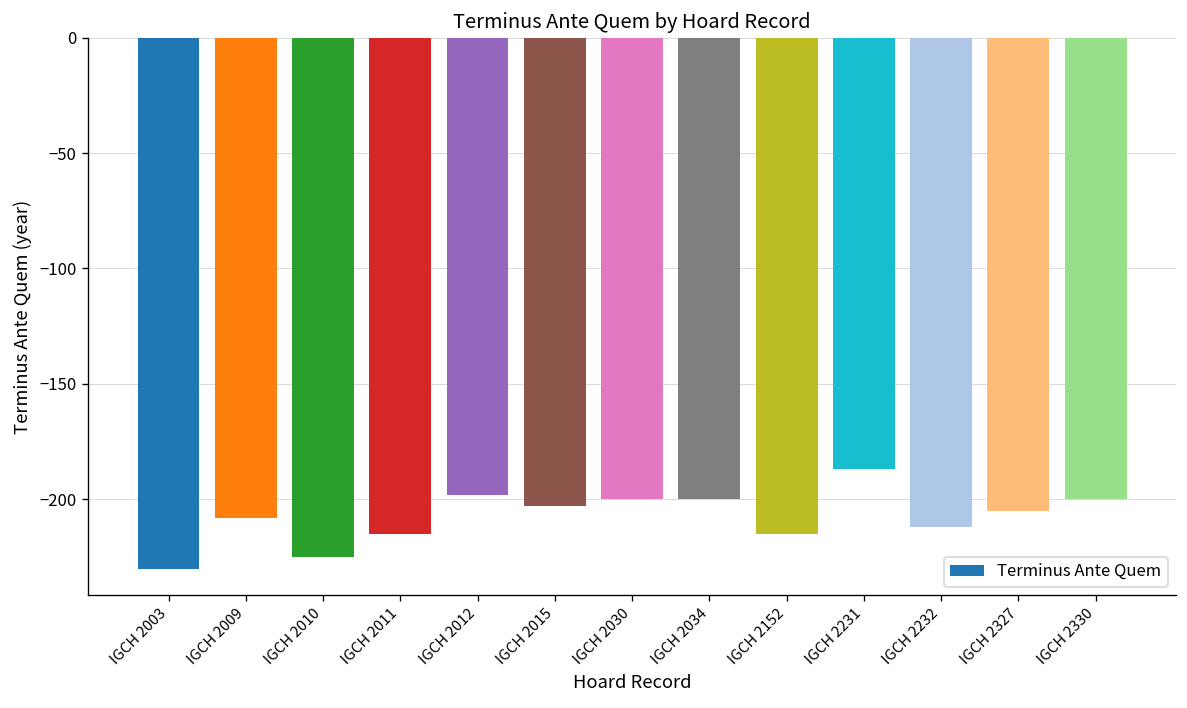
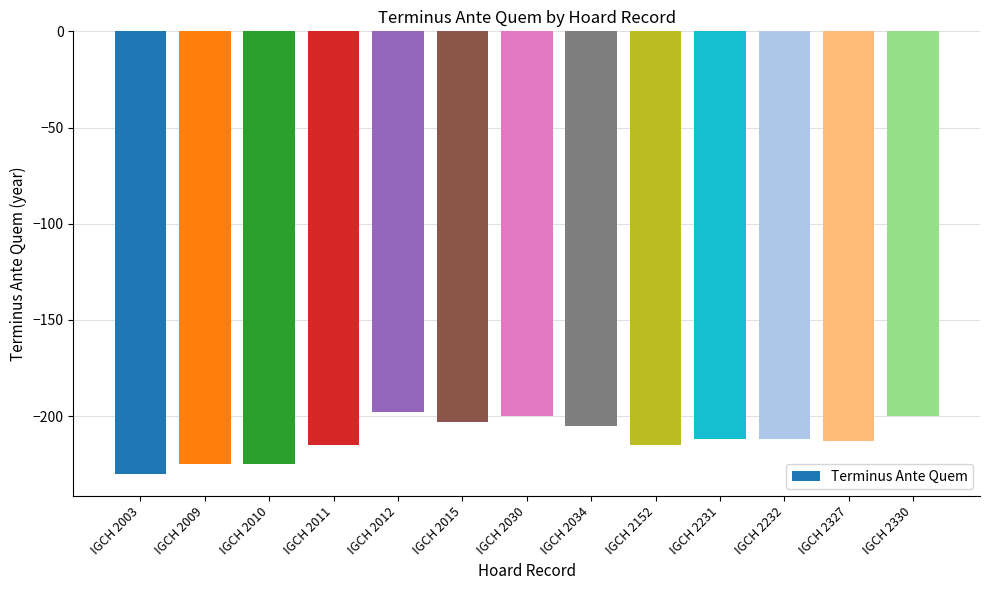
IGCH 2009: -208 -> -225
IGCH 2034: -200 -> -205
IGCH 2231: -187 -> -212
IGCH 2327: -205 -> -213
